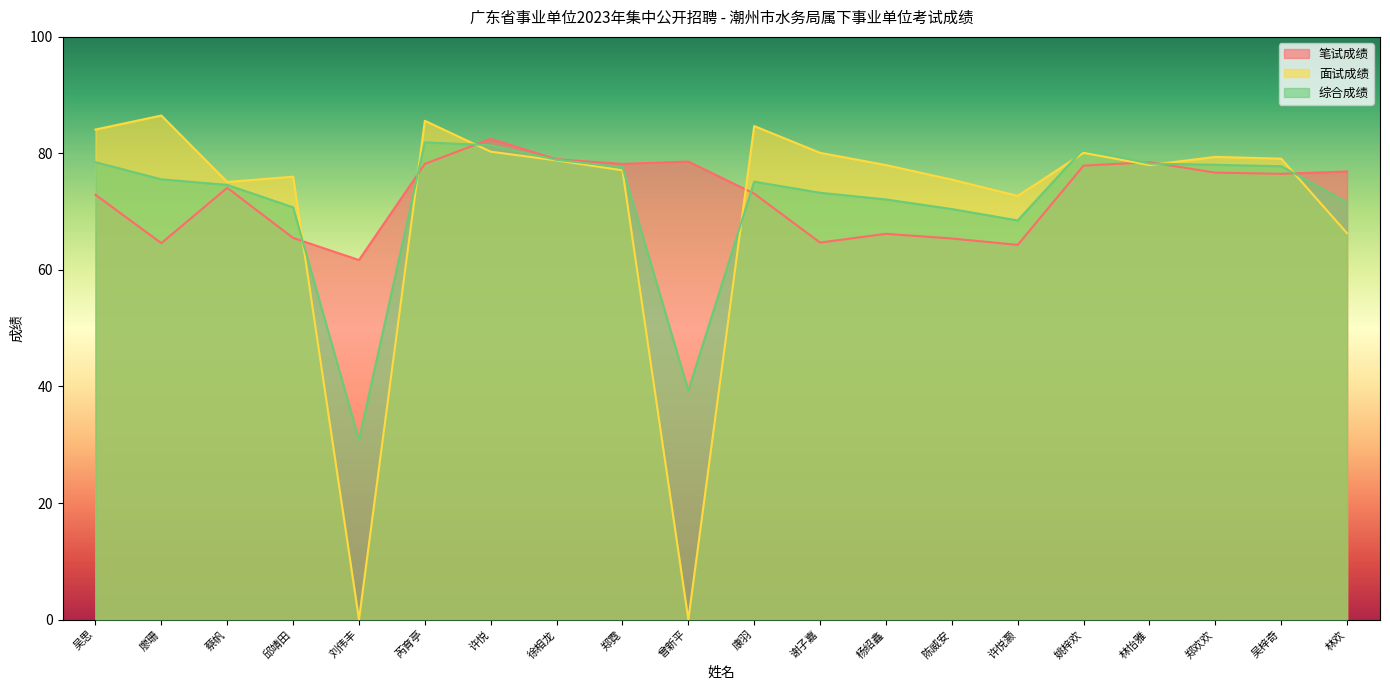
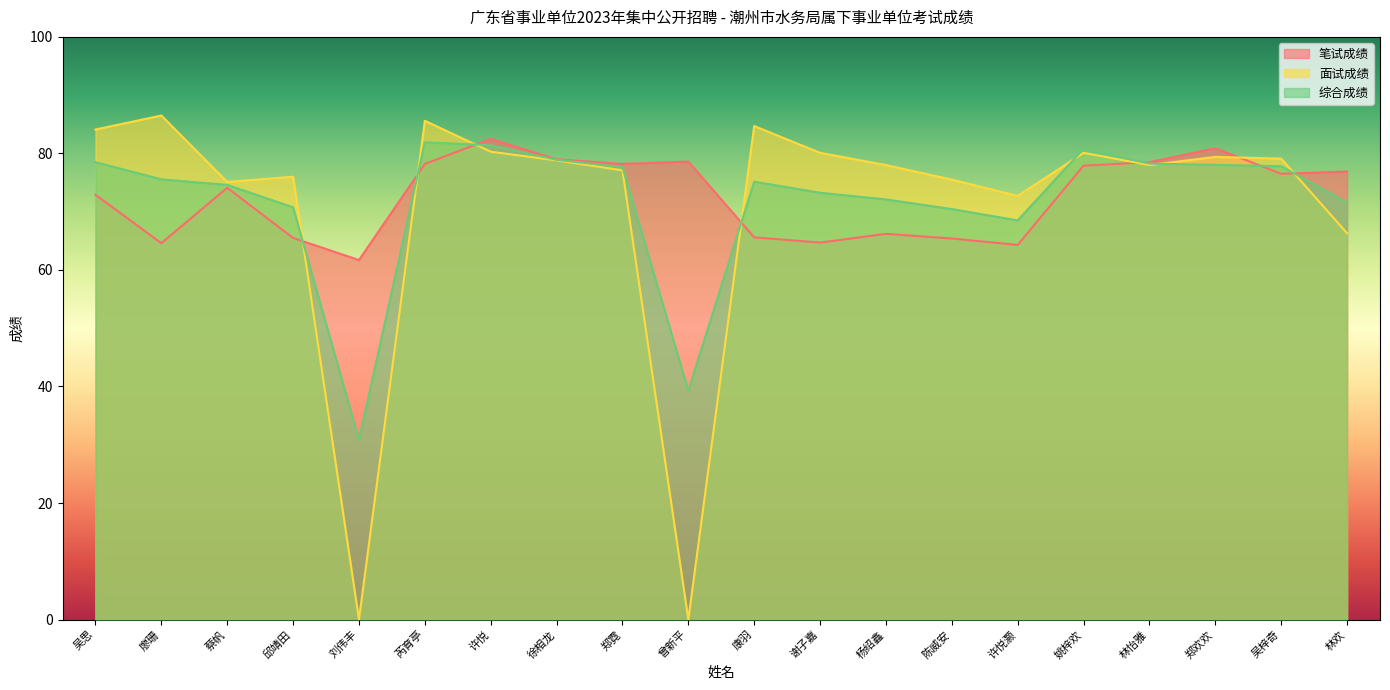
笔试成绩, 康羽: 73 -> 66
笔试成绩, 郑欢欢: 77 -> 81
